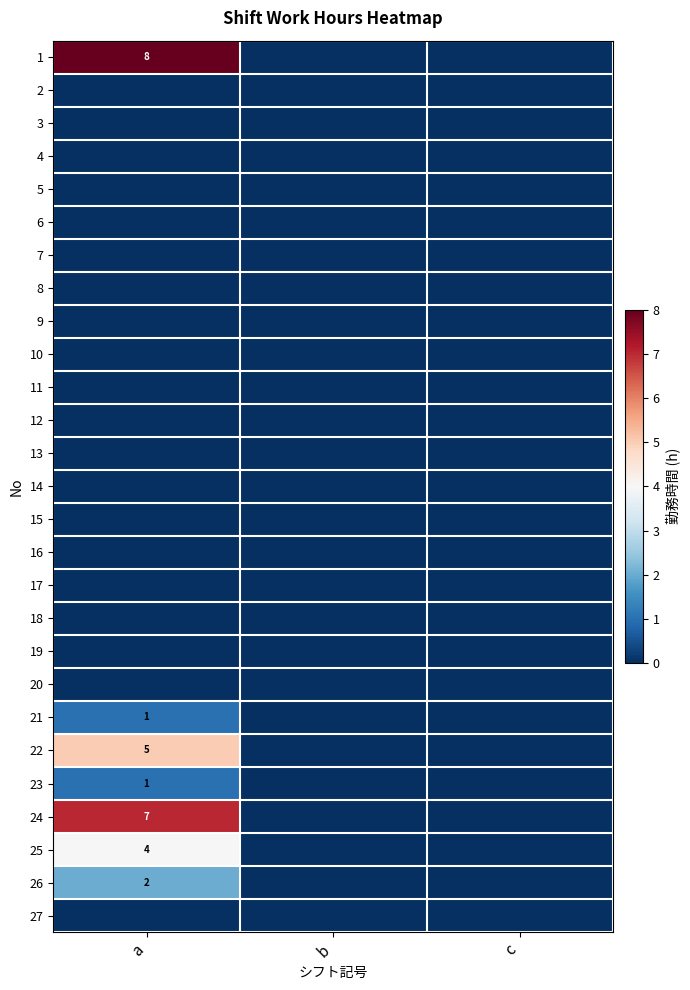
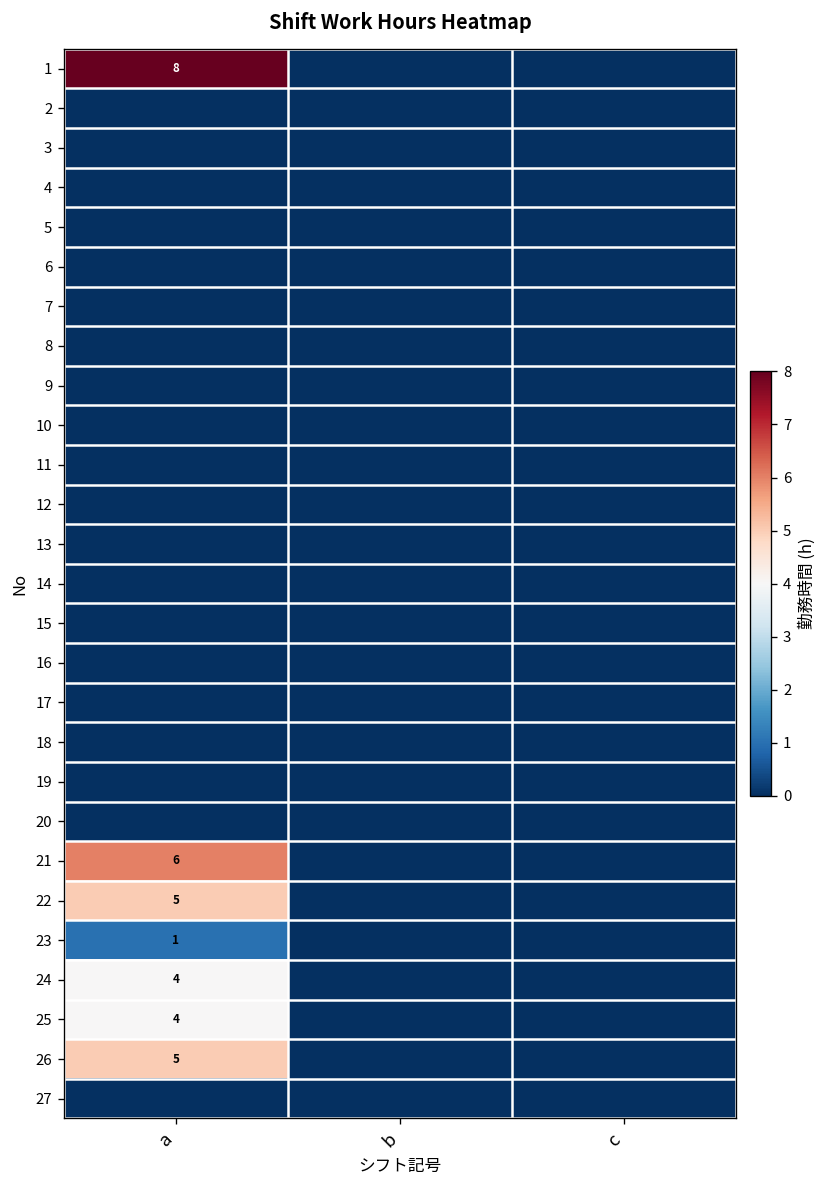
21, a: 1 -> 6
24, a: 7 -> 4
26, a: 2 -> 5
